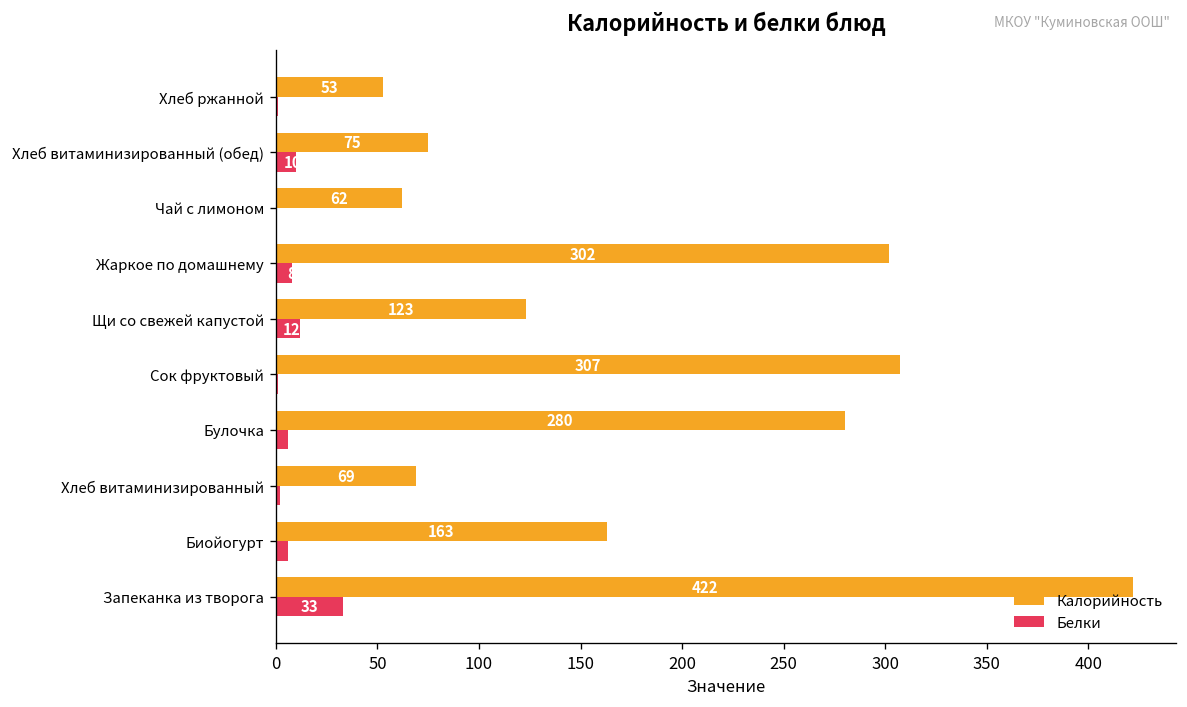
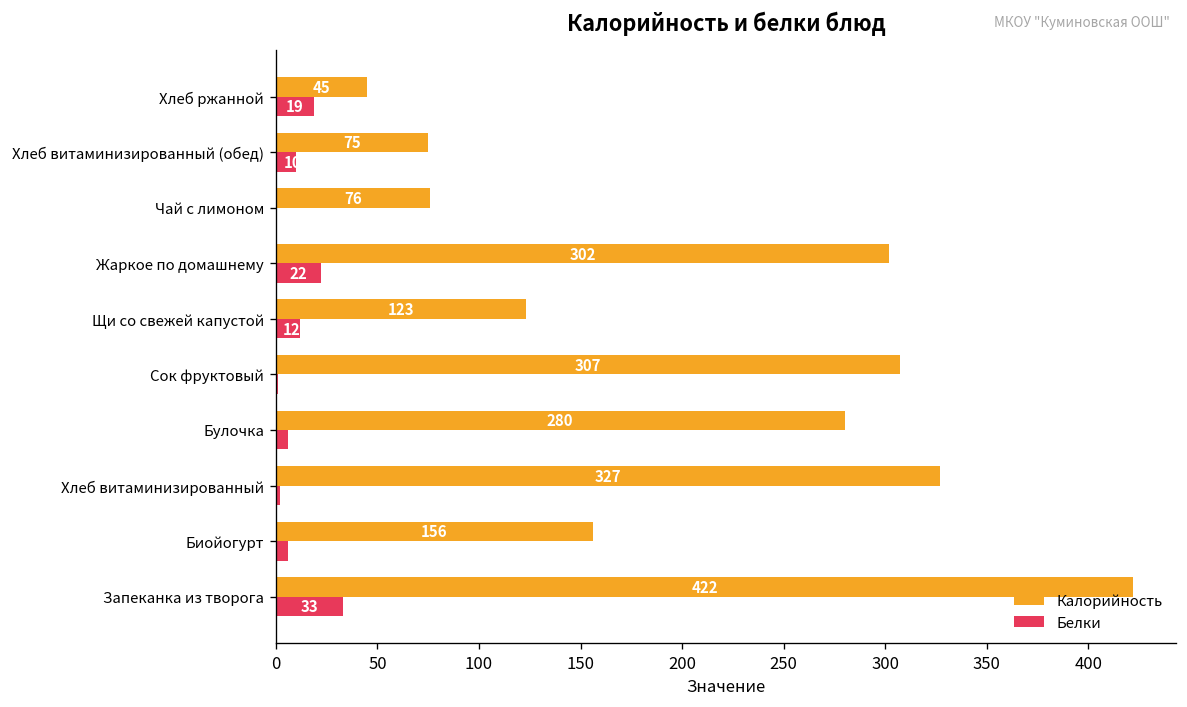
Калорийность, Хлеб ржанной: 53 -> 45
Белки, Хлеб ржанной: 1 -> 19
Калорийность, Чай с лимоном: 62 -> 76
Белки, Жаркое по домашнему: 8 -> 22
Калорийность, Хлеб витаминизированный: 69 -> 327
Калорийность, Биойогурт: 163 -> 156
